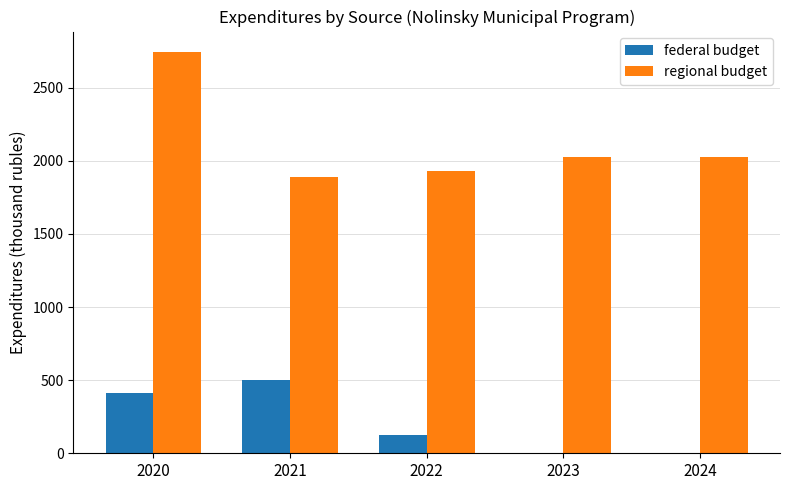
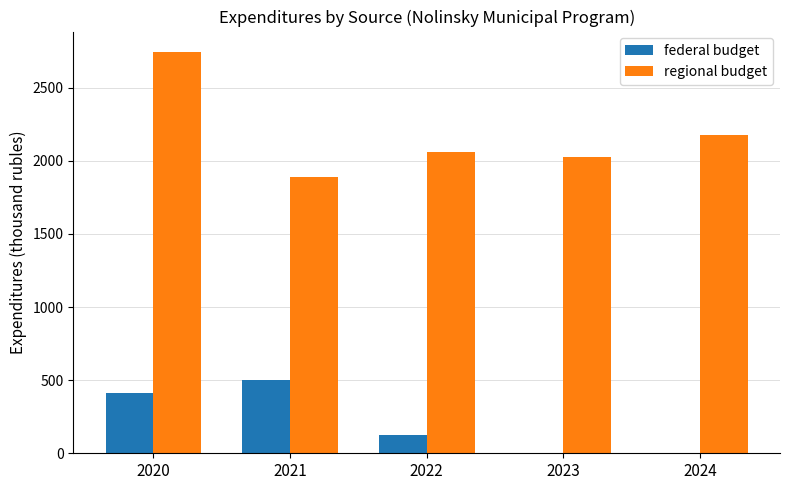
regional budget, 2022: 1930 -> 2060
regional budget, 2024: 2020 -> 2180
